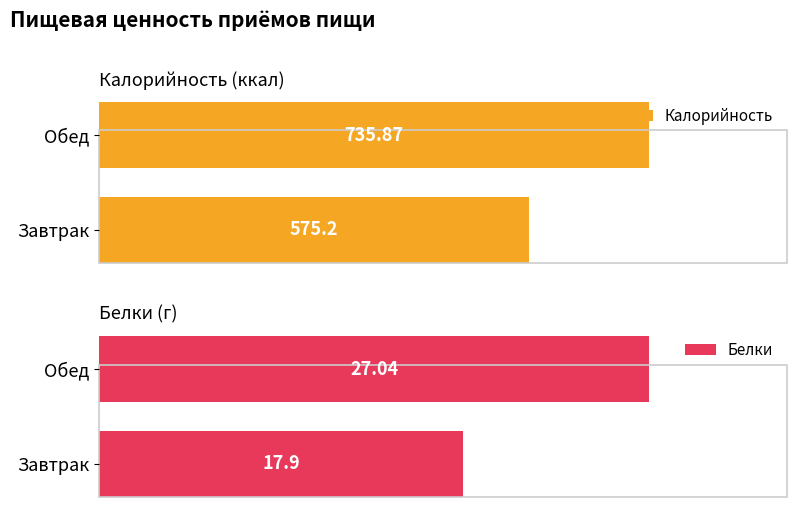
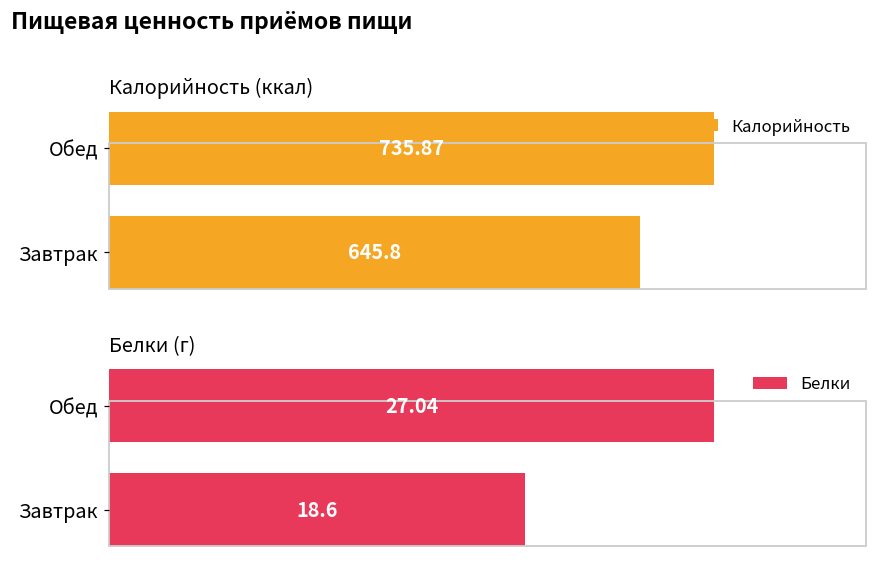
Калорийность (ккал), Завтрак: 575.2 -> 645.8
Белки (г), Завтрак: 17.9 -> 18.6
